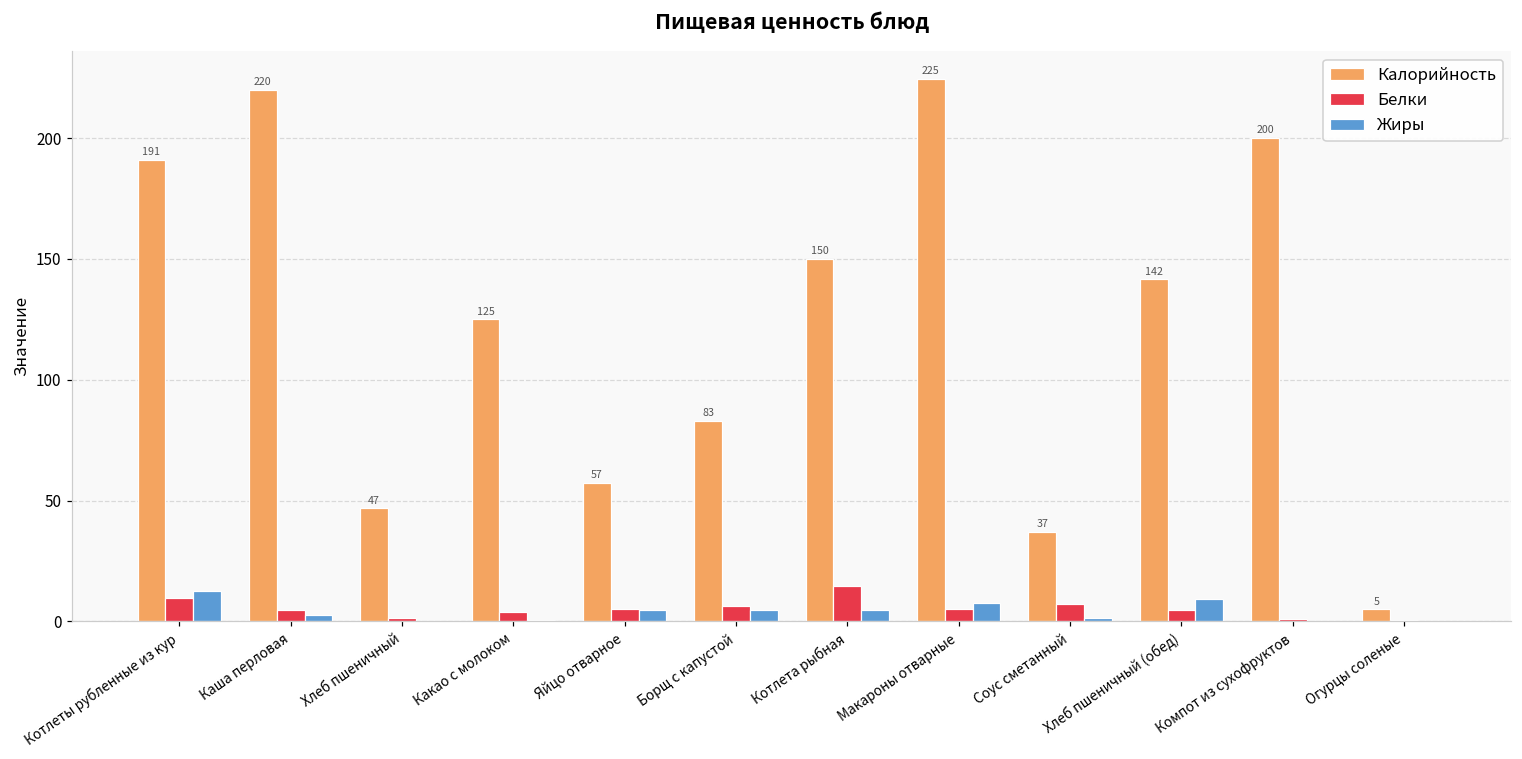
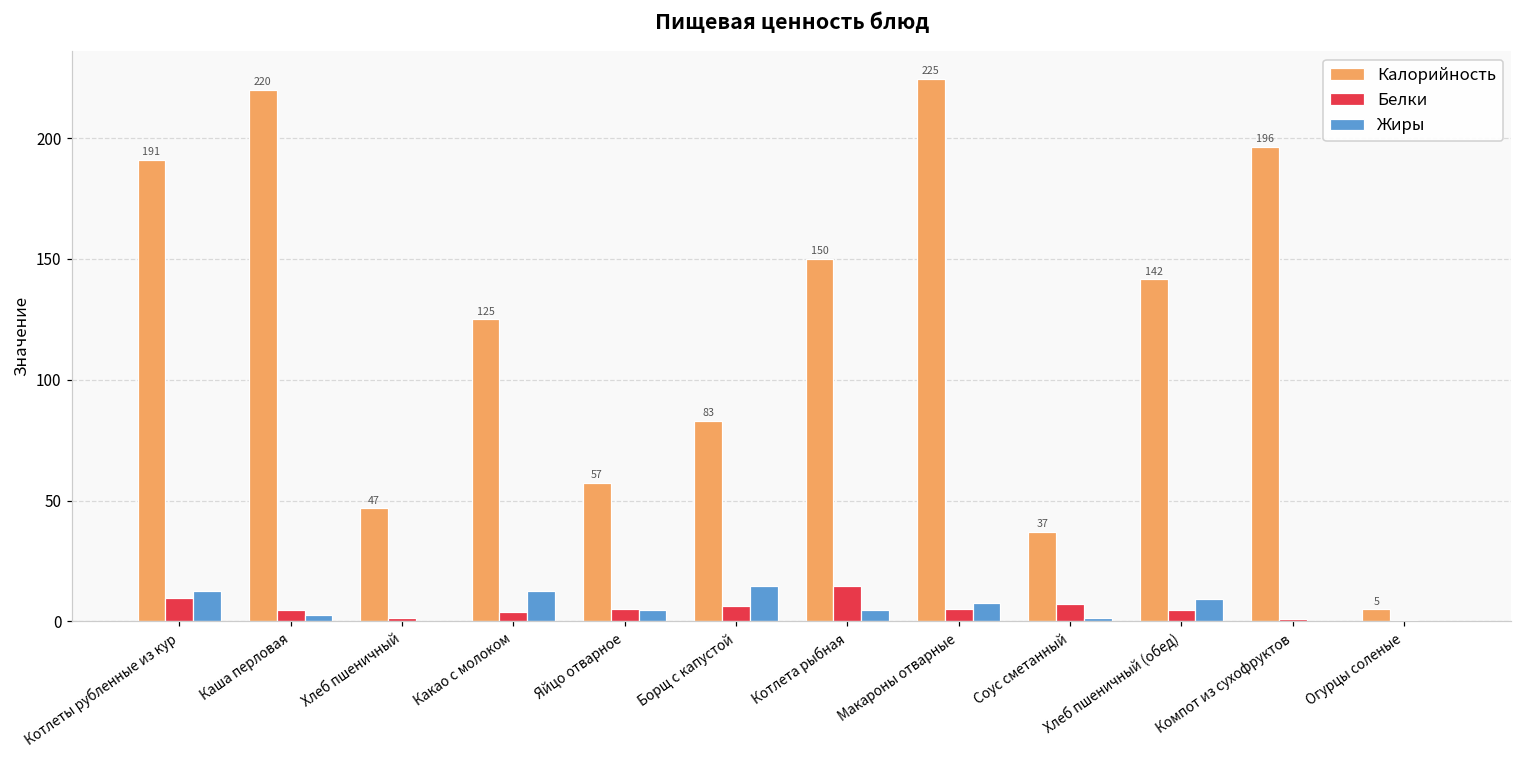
Жиры, Какао с молоком: 1 -> 12
Жиры, Борщ с капустой: 5 -> 15
Калорийность, Компот из сухофруктов: 200 -> 196
